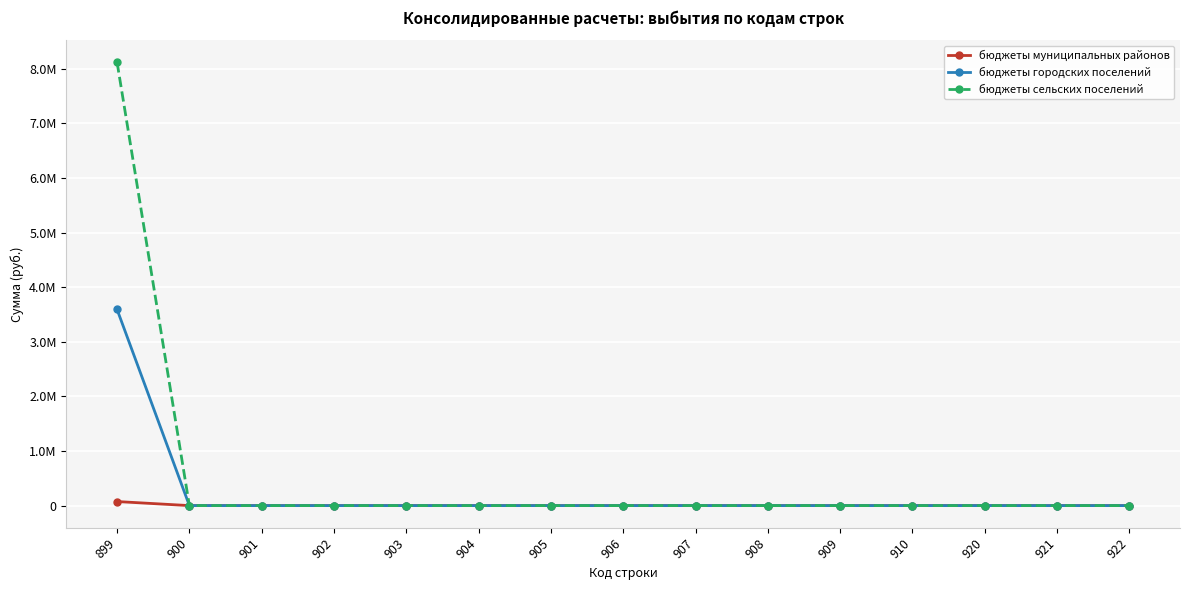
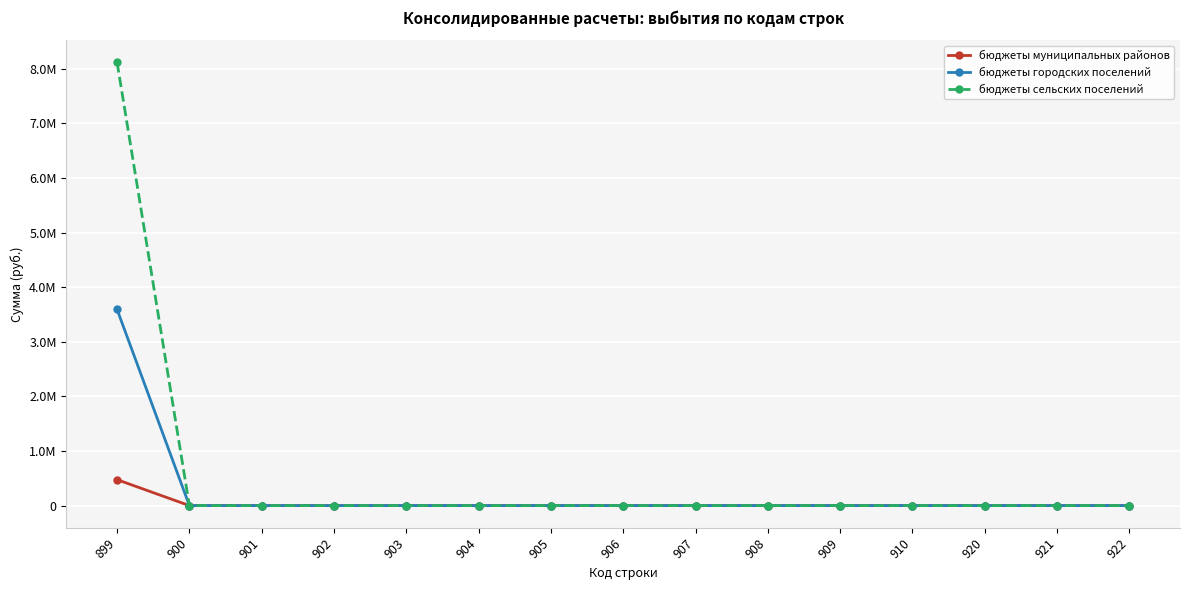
бюджеты муниципальных районов, 899: 100000 -> 500000
